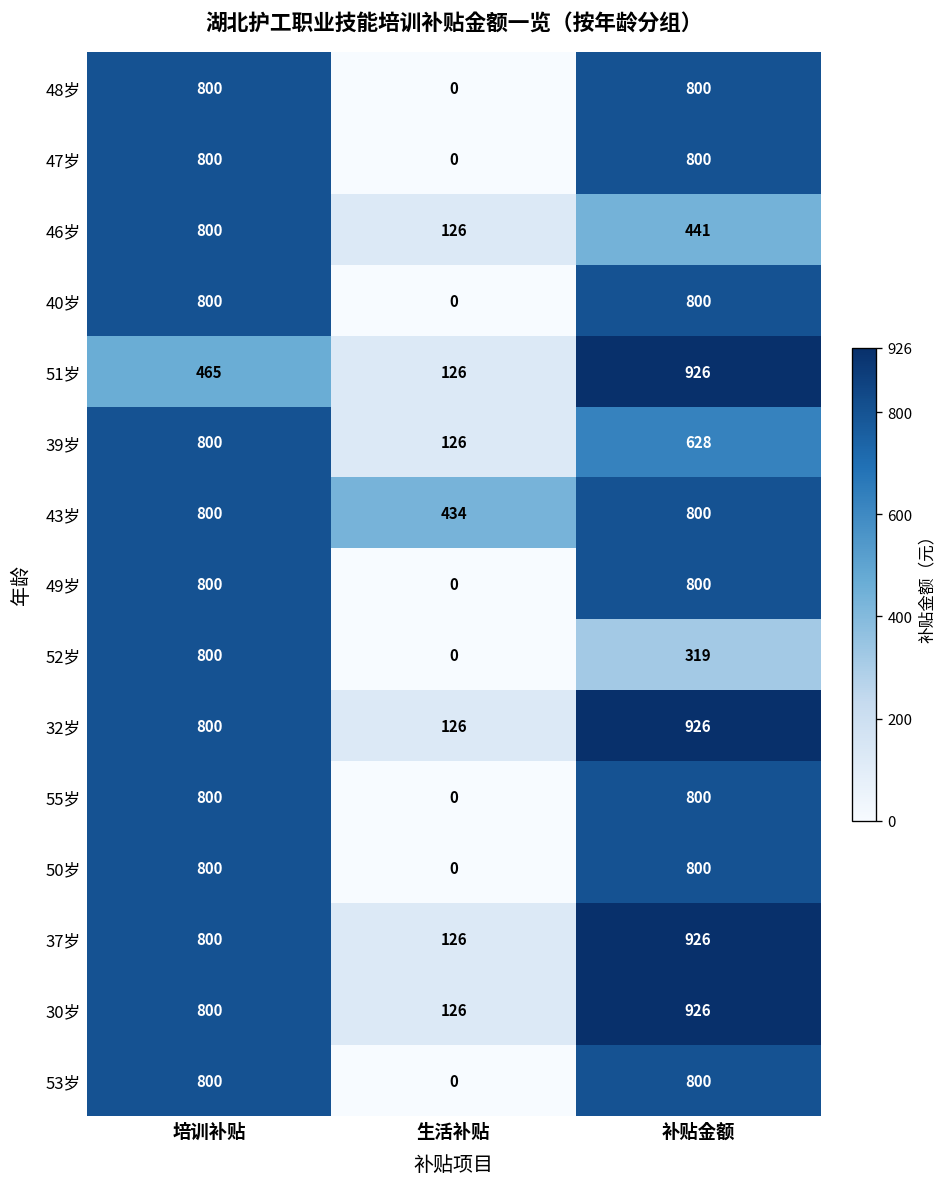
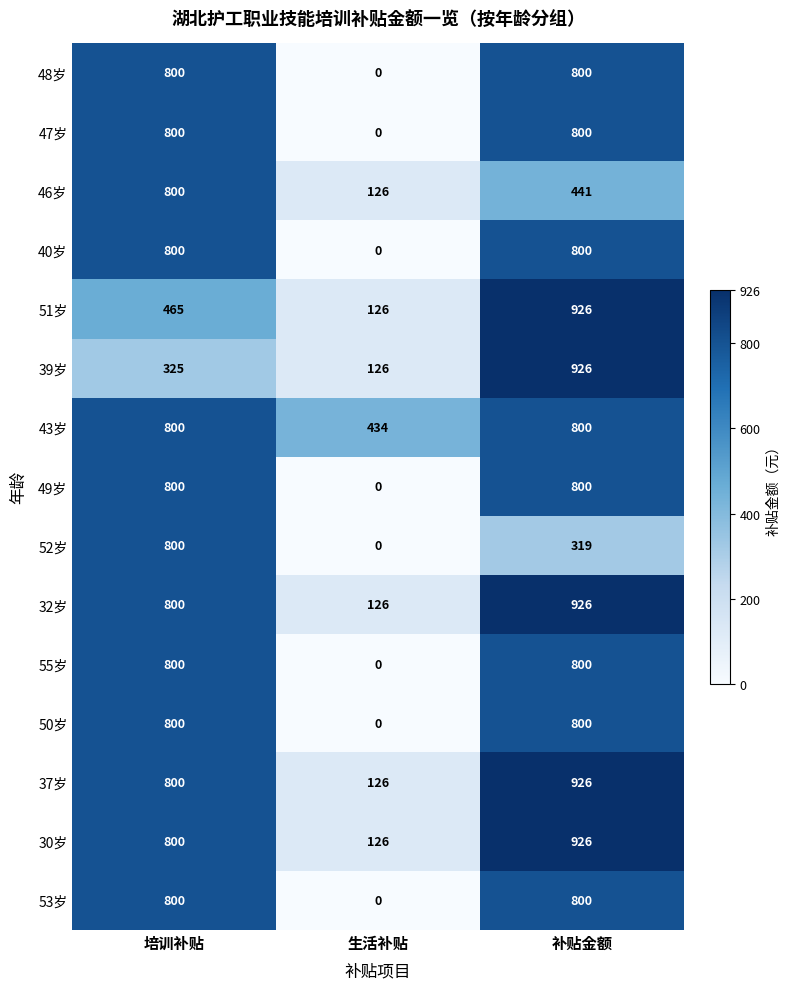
39岁, 培训补贴: 800 -> 325
39岁, 补贴金额: 628 -> 926
